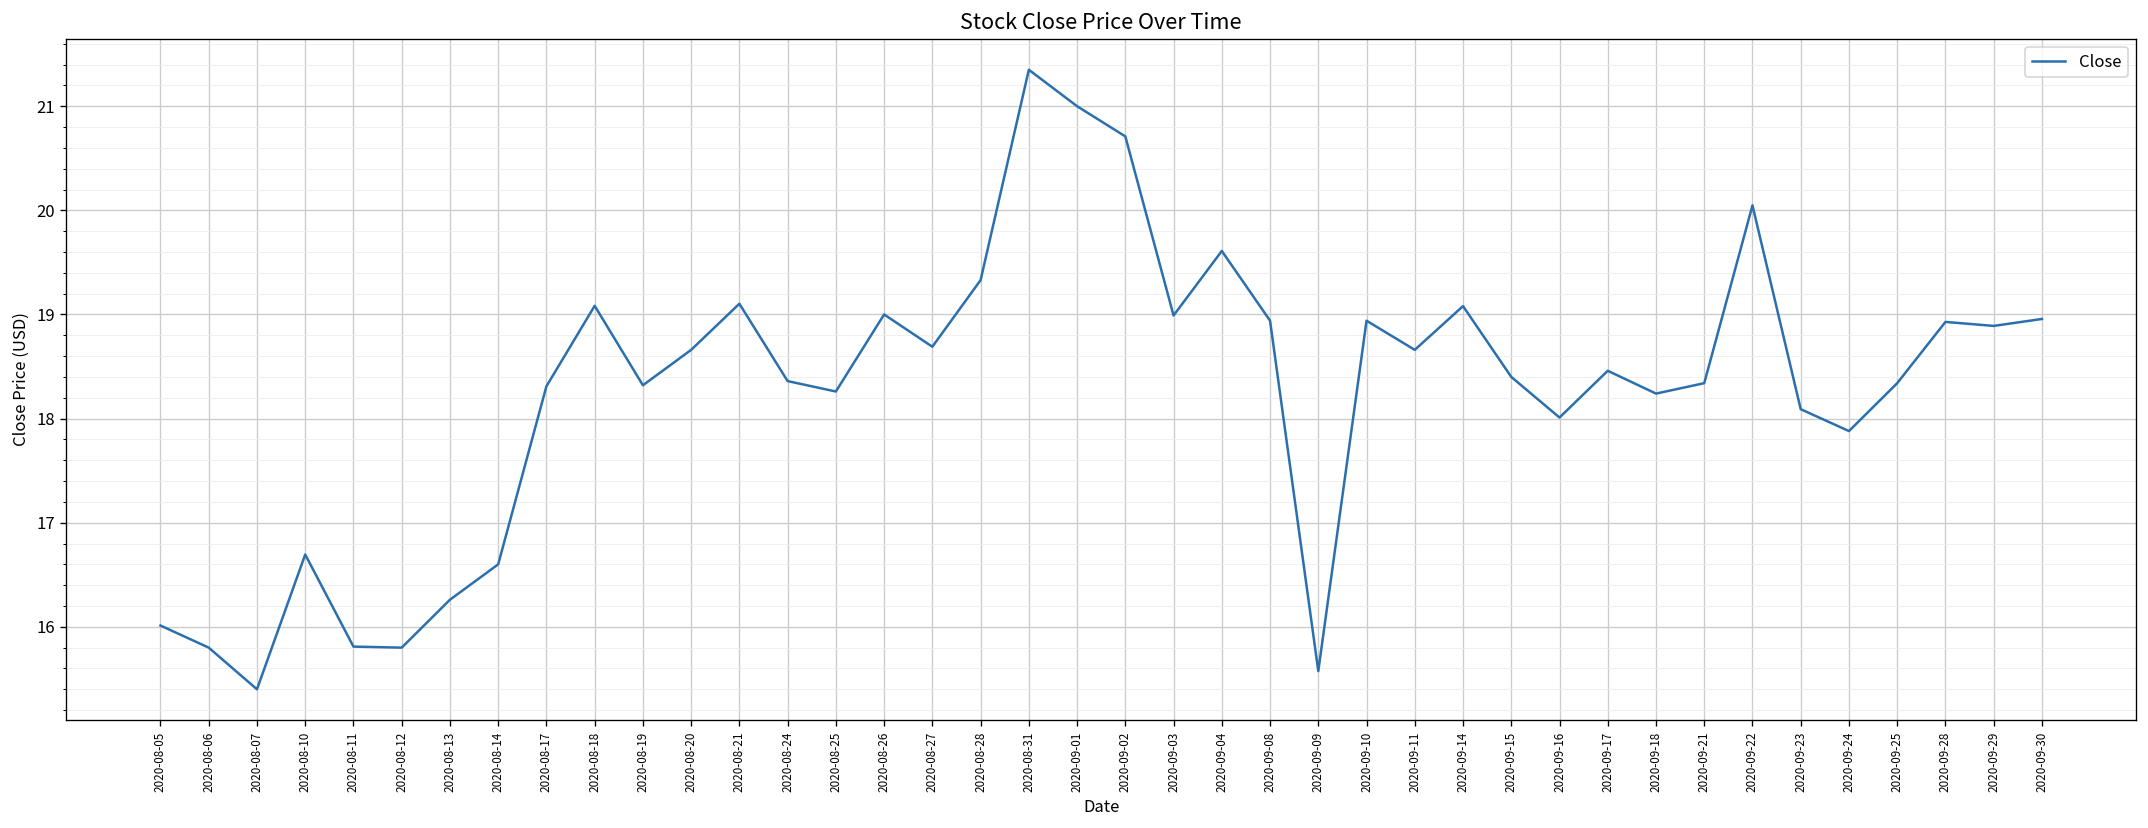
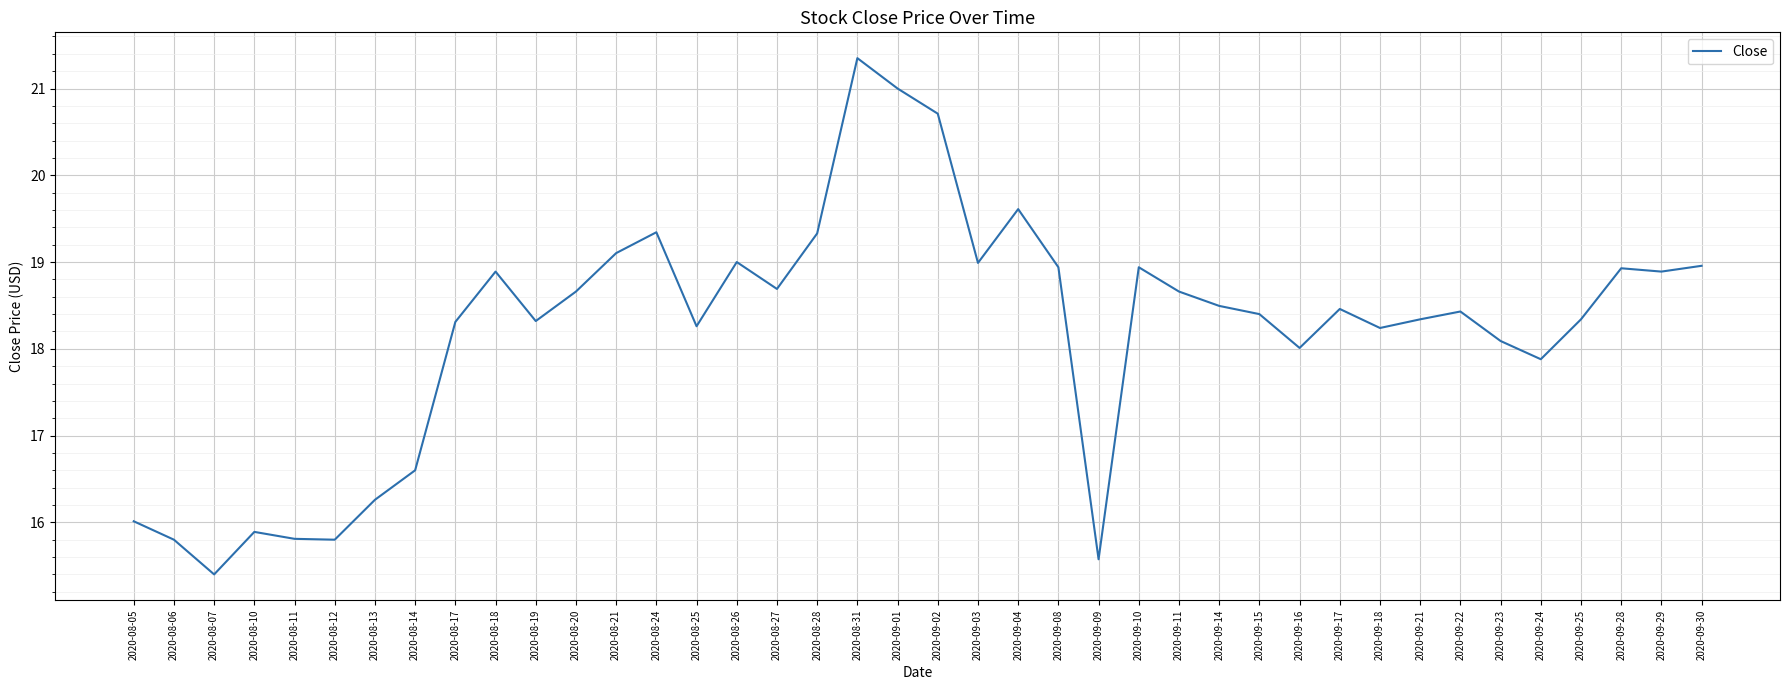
2020-08-10: 16.7 -> 15.9
2020-08-18: 19.1 -> 18.9
2020-08-24: 18.4 -> 19.3
2020-09-14: 19.1 -> 18.5
2020-09-22: 20.0 -> 18.4
